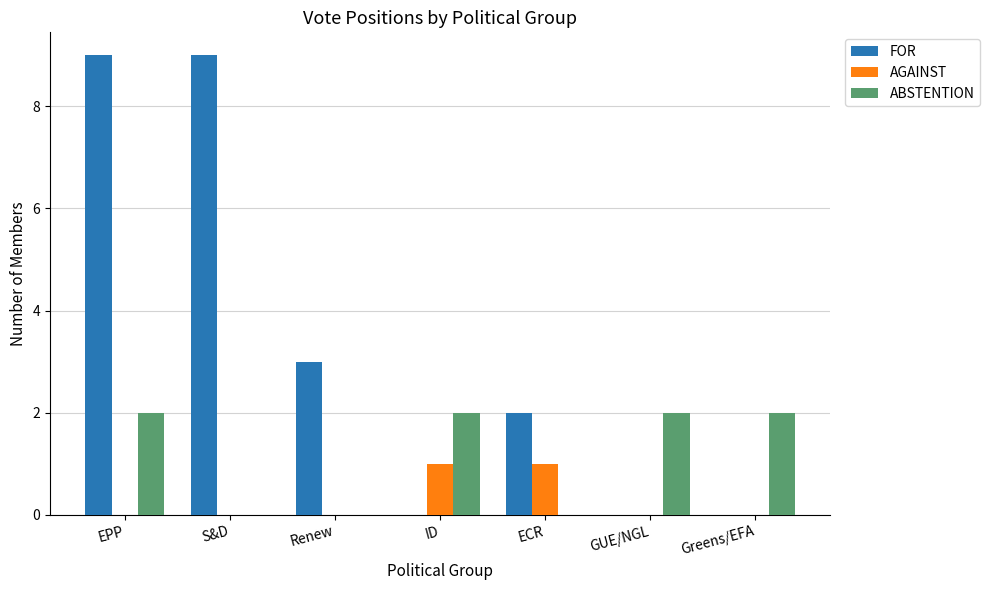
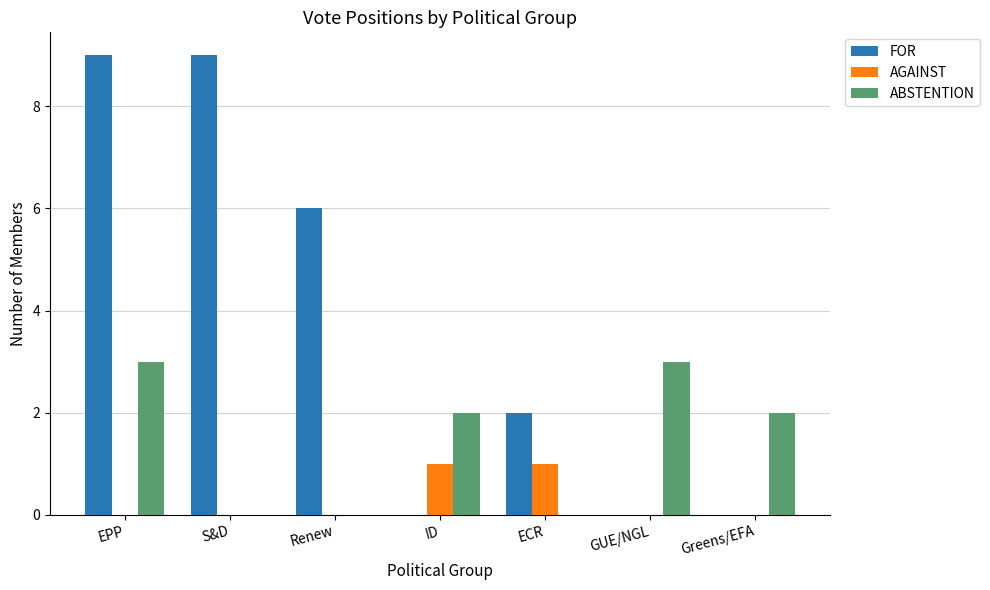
ABSTENTION, EPP: 2 -> 3
FOR, Renew: 3 -> 6
ABSTENTION, GUE/NGL: 2 -> 3
